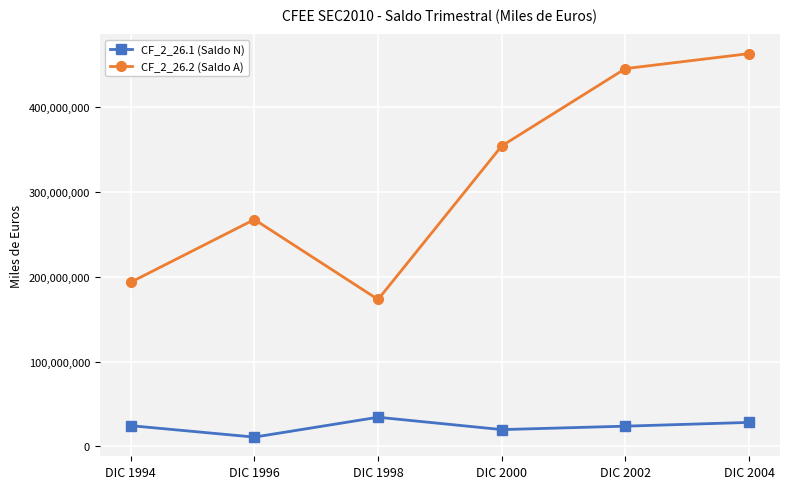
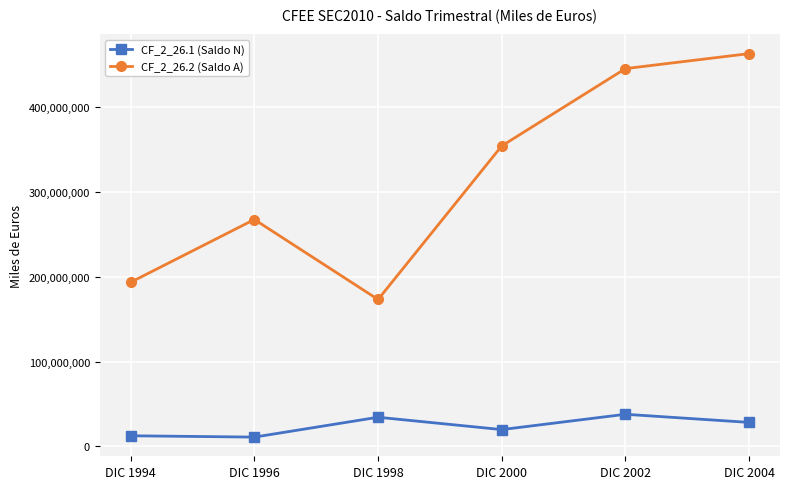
CF_2_26.1 (Saldo N), DIC 1994: 20,000,000 -> 10,000,000
CF_2_26.1 (Saldo N), DIC 2002: 20,000,000 -> 40,000,000
